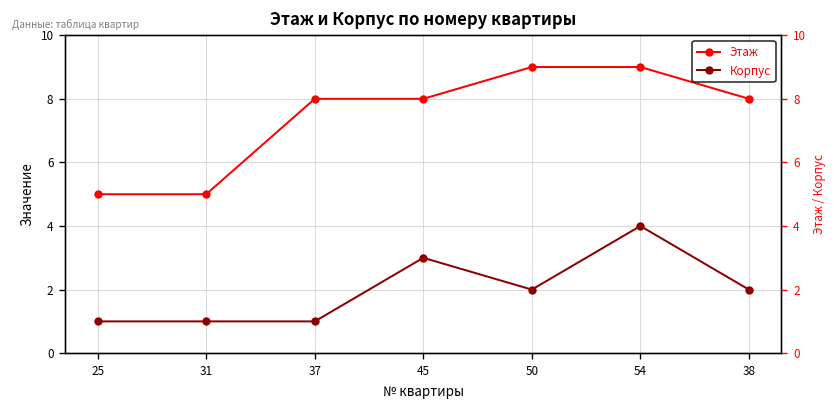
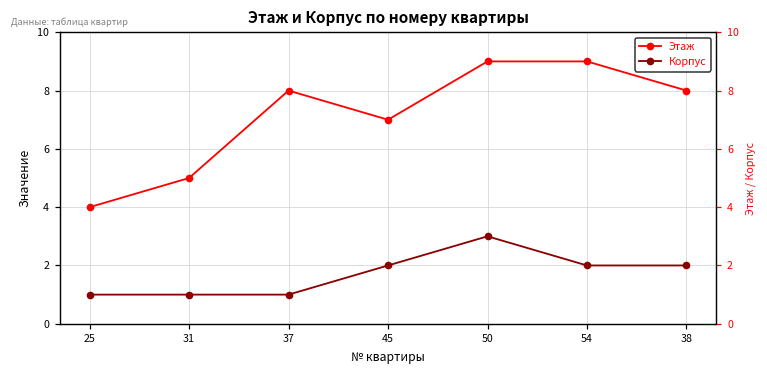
Этаж, 25: 5 -> 4
Этаж, 45: 8 -> 7
Корпус, 45: 3 -> 2
Корпус, 50: 2 -> 3
Корпус, 54: 4 -> 2
